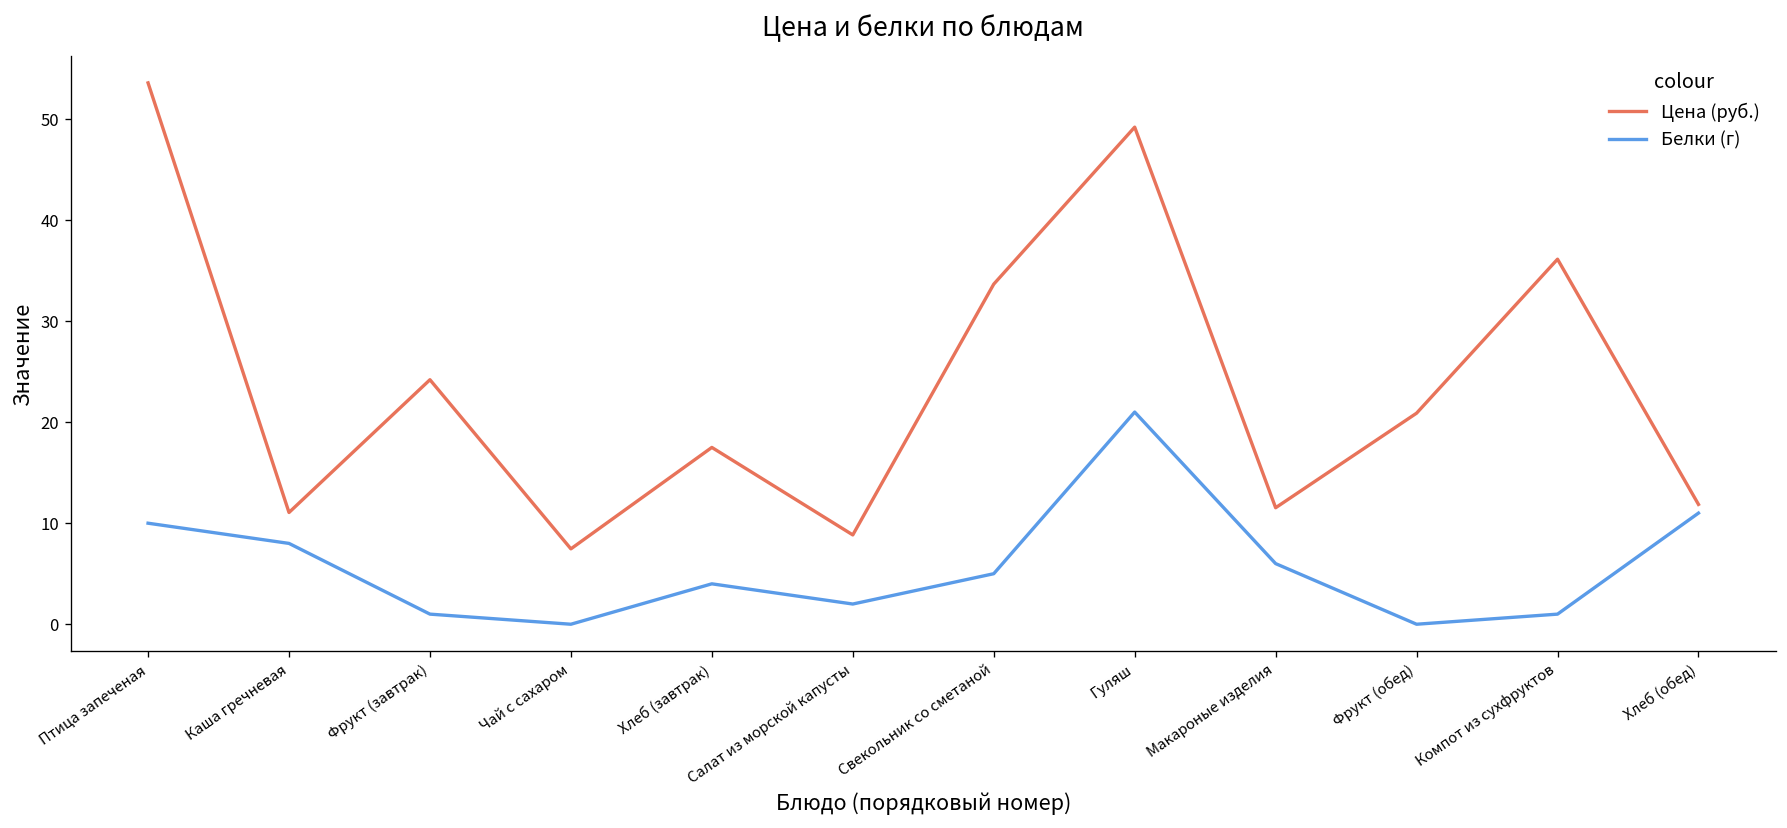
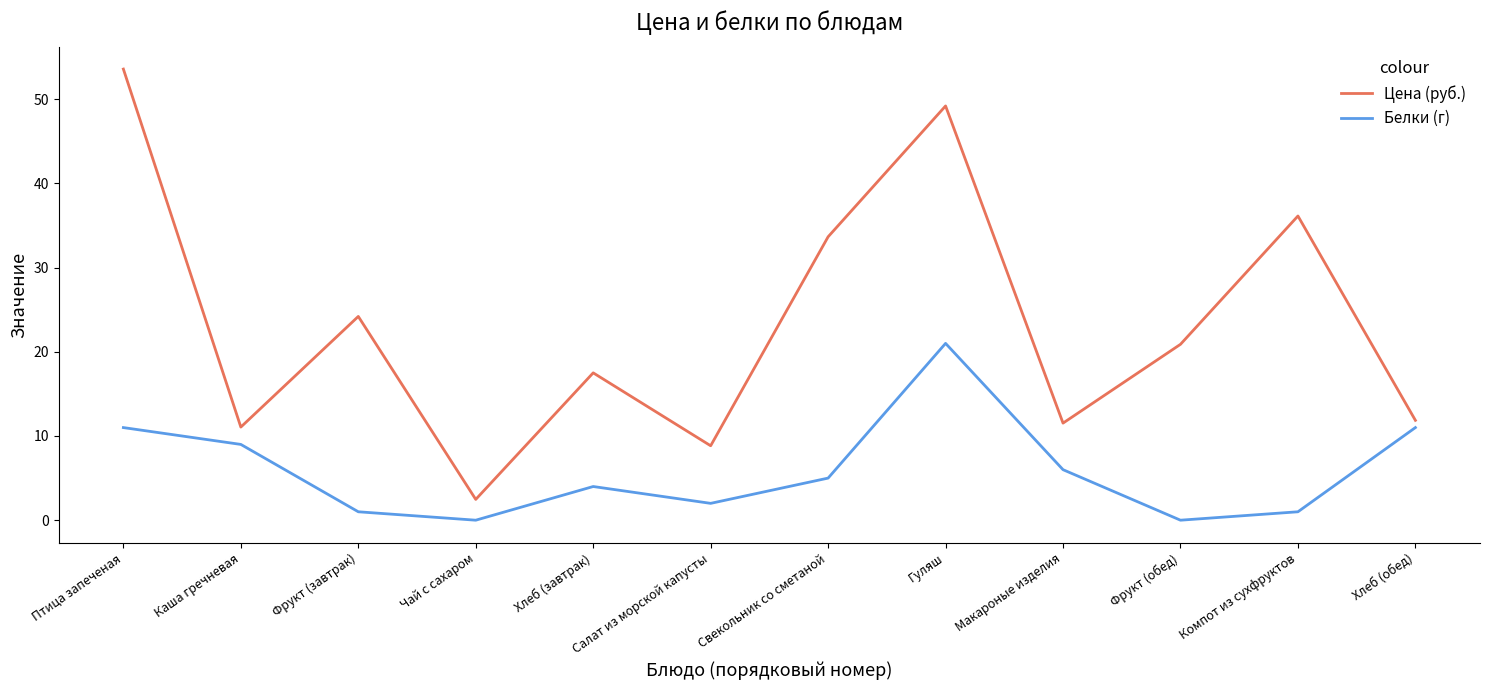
Белки (г), Птица запеченая: 10 -> 11
Белки (г), Каша гречневая: 8 -> 9
Цена (руб.), Чай с сахаром: 7 -> 2
